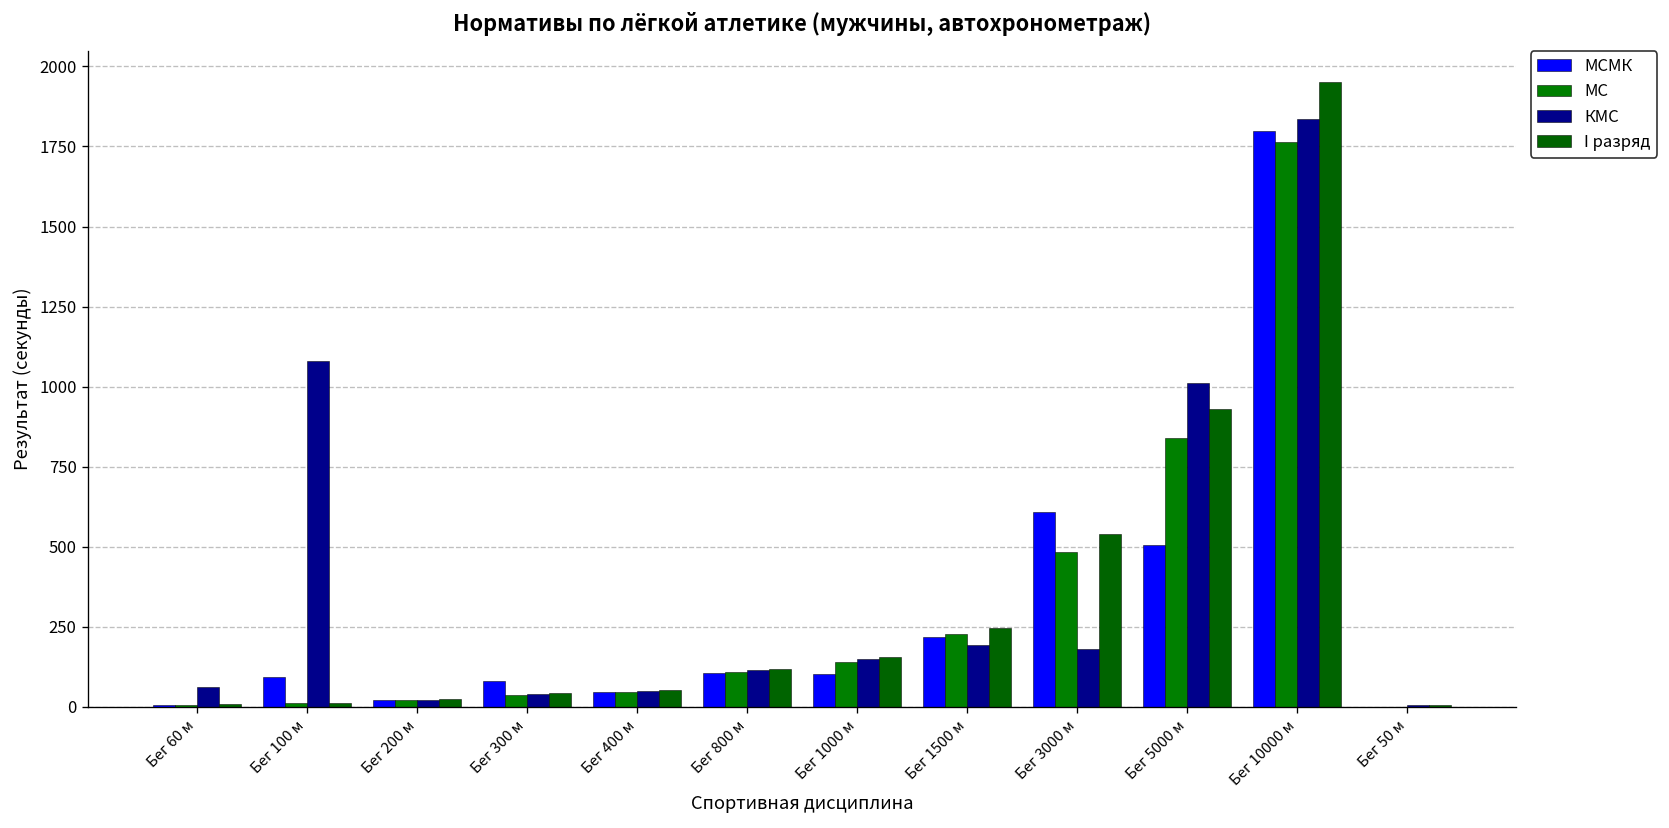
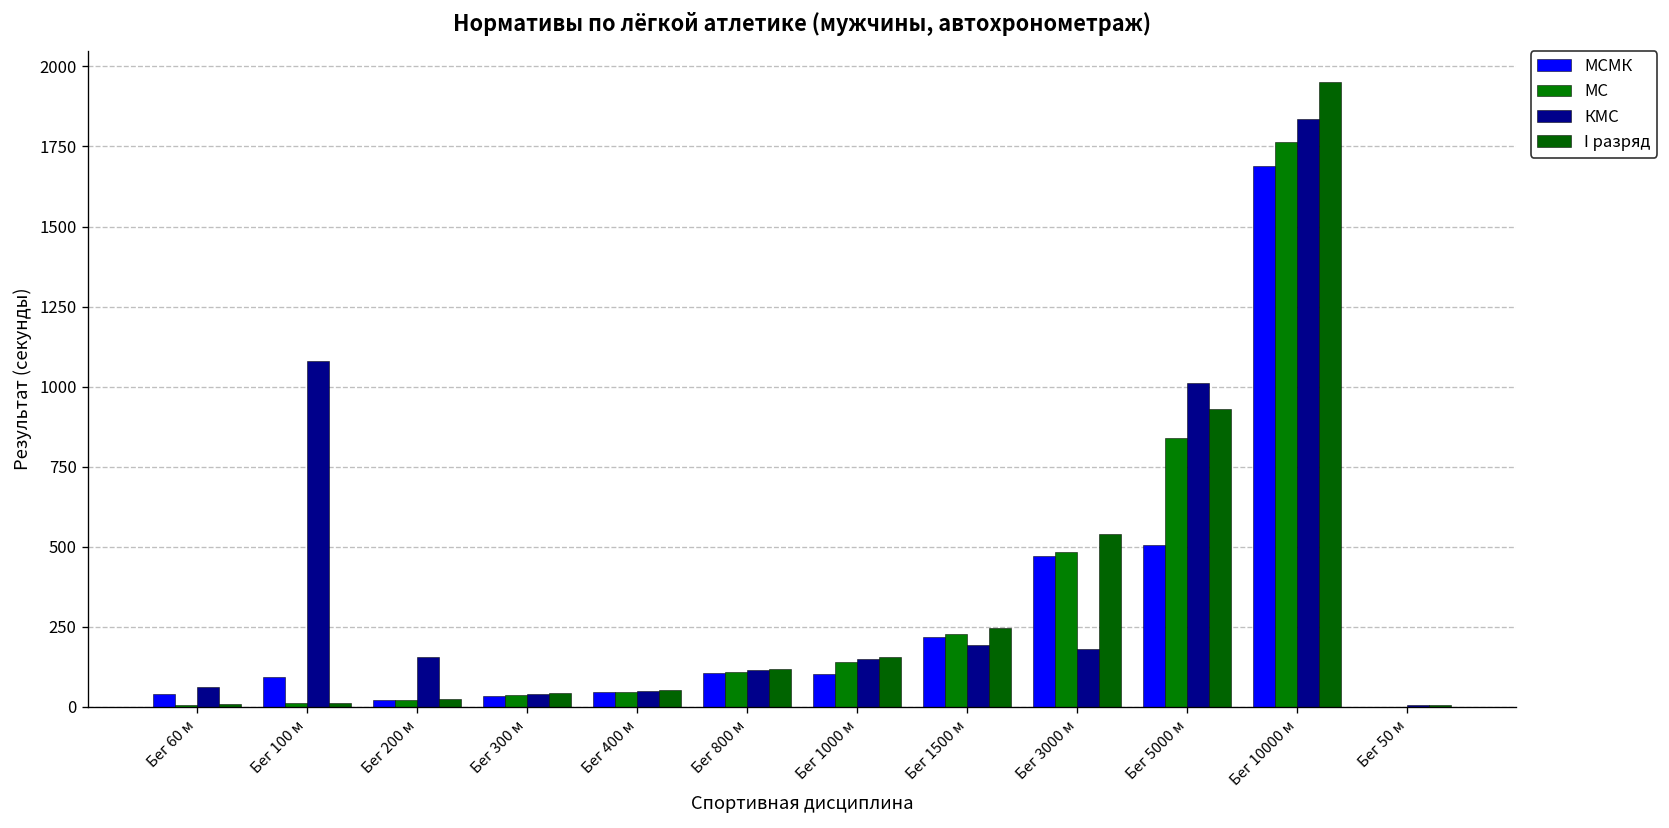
МСМК, Бег 60 м: 10 -> 40
КМС, Бег 200 м: 20 -> 150
МСМК, Бег 300 м: 80 -> 30
МСМК, Бег 3000 м: 610 -> 470
МСМК, Бег 10000 м: 1800 -> 1690
